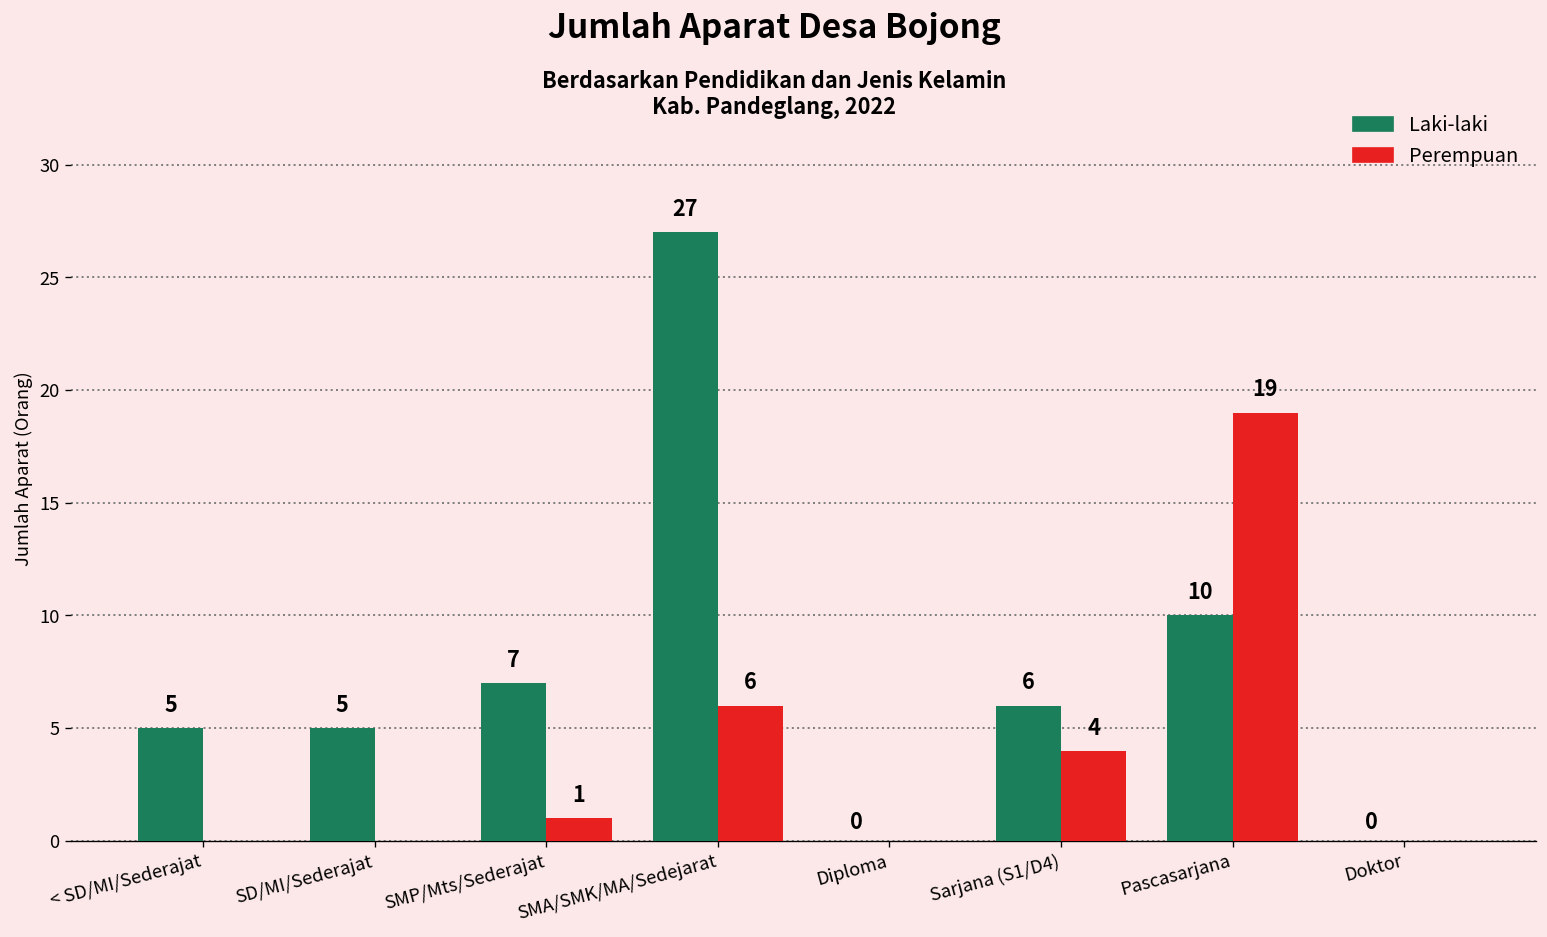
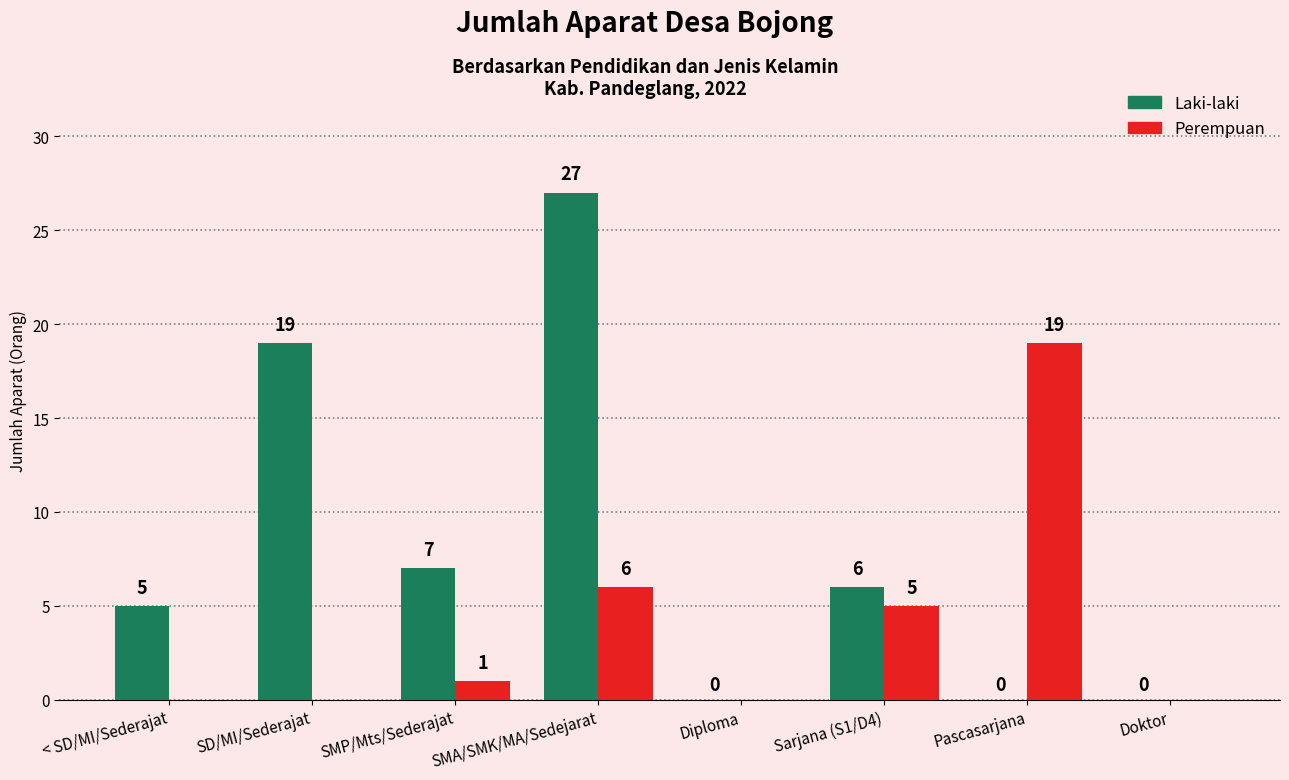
Laki-laki, SD/MI/Sederajat: 5 -> 19
Perempuan, Sarjana (S1/D4): 4 -> 5
Laki-laki, Pascasarjana: 10 -> 0
